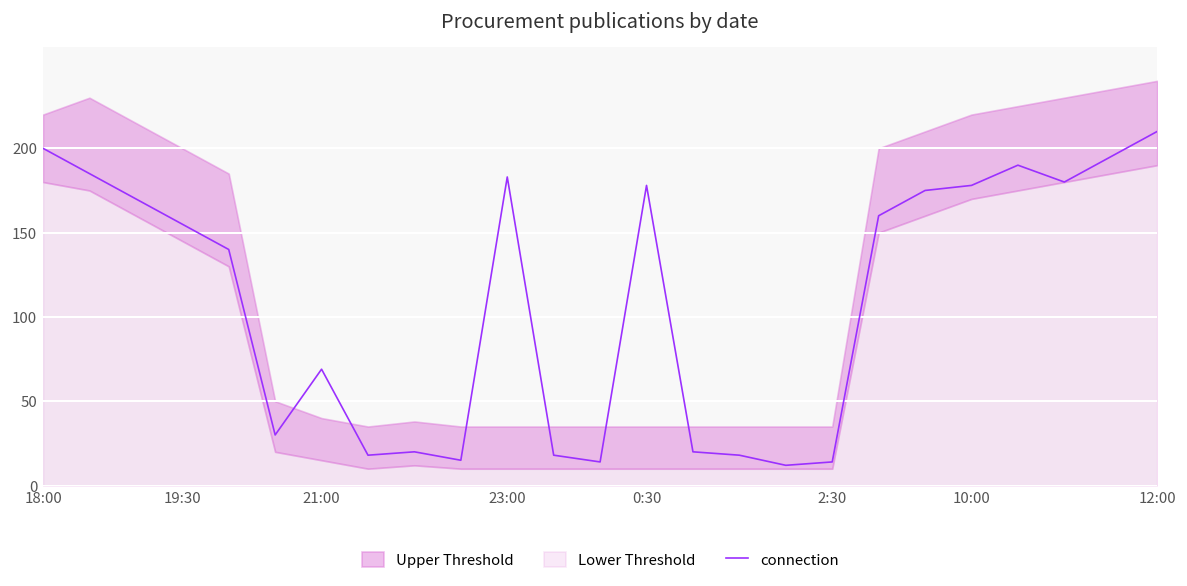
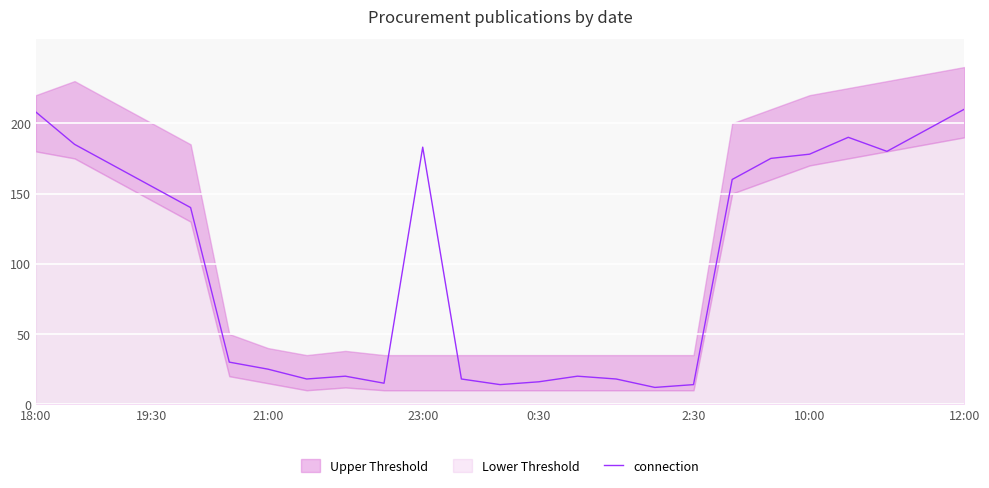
connection, 18:00: 200 -> 208
connection, 21:00: 69 -> 25
connection, 0:30: 178 -> 16
